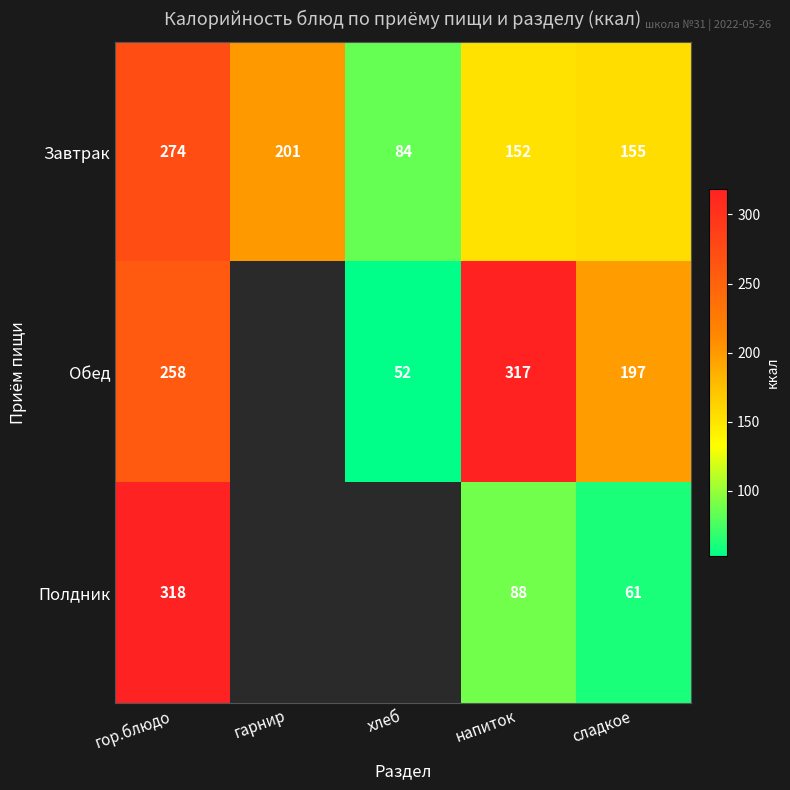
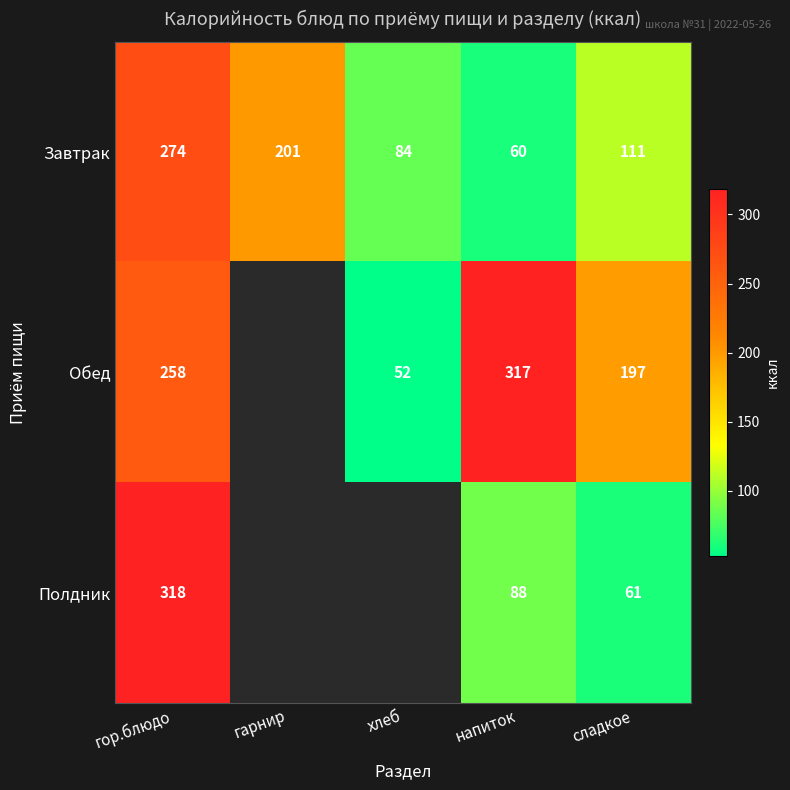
Завтрак, напиток: 152 -> 60
Завтрак, сладкое: 155 -> 111
